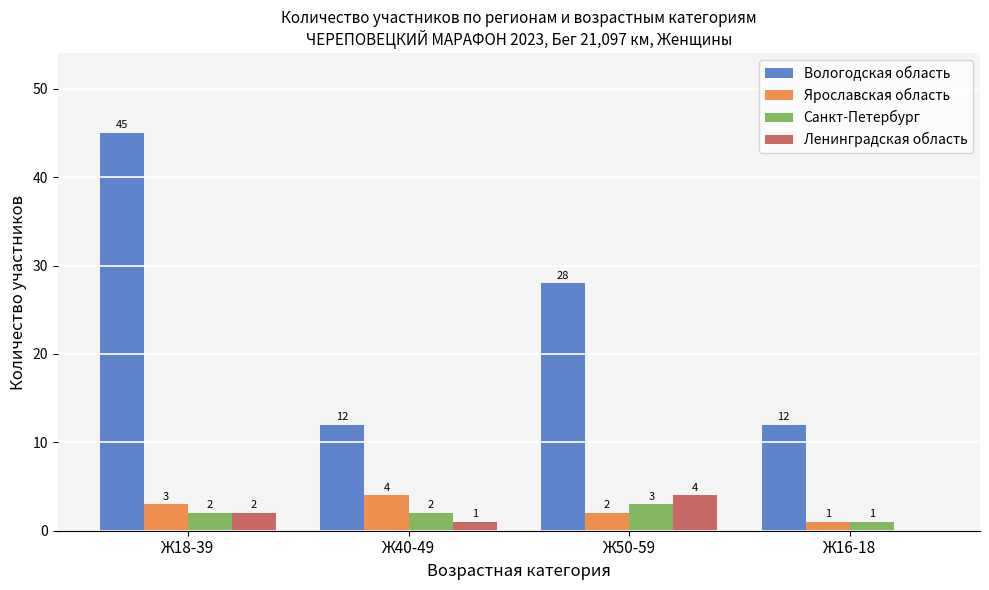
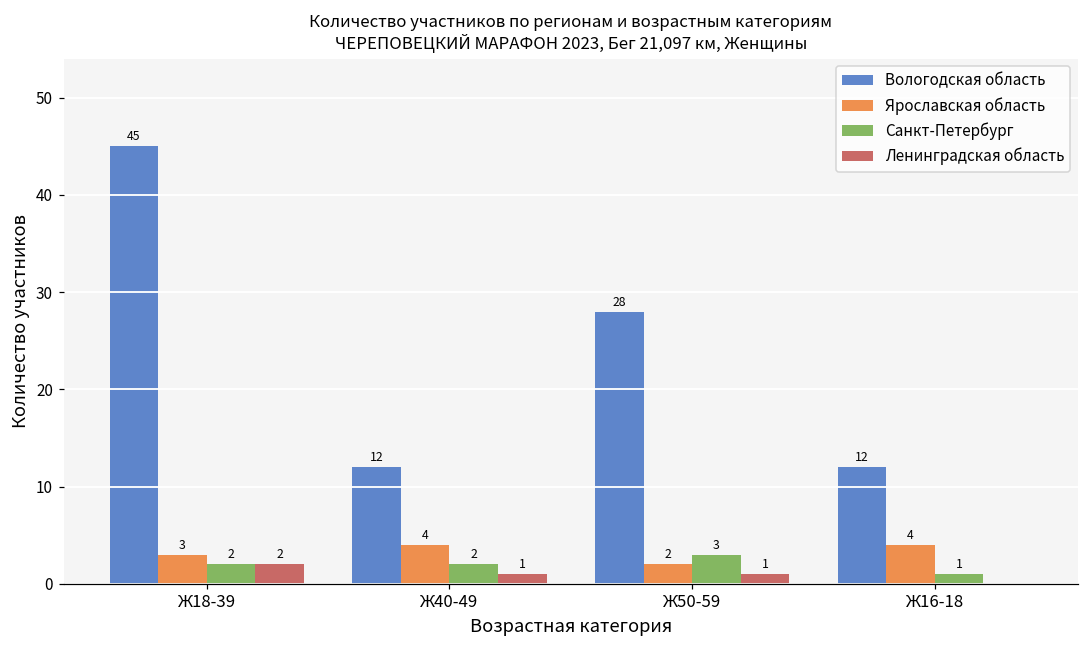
Ленинградская область, Ж50-59: 4 -> 1
Ярославская область, Ж16-18: 1 -> 4
